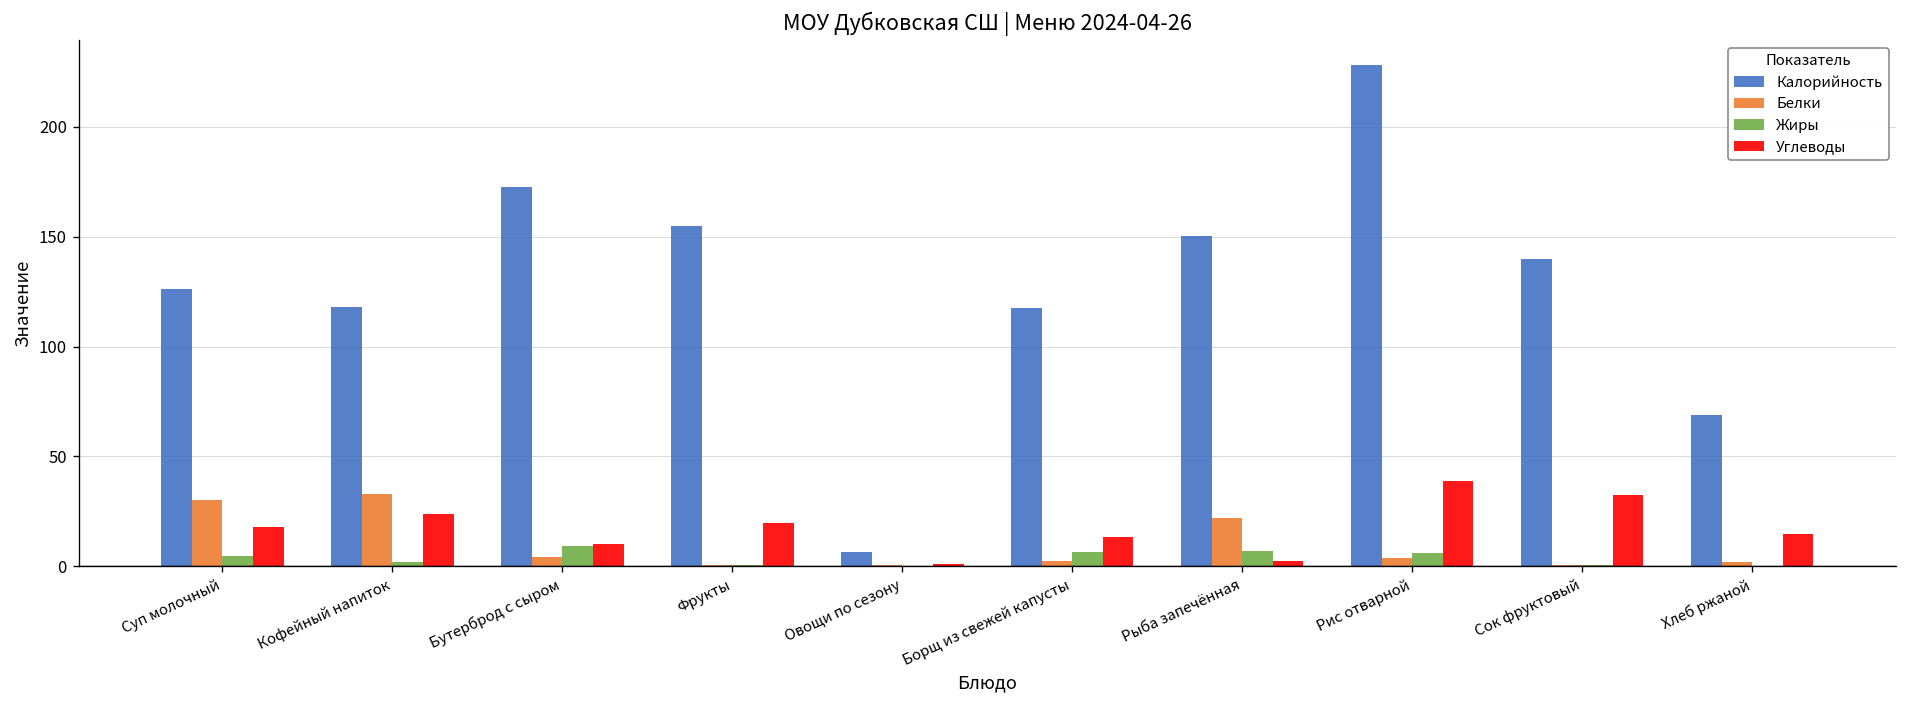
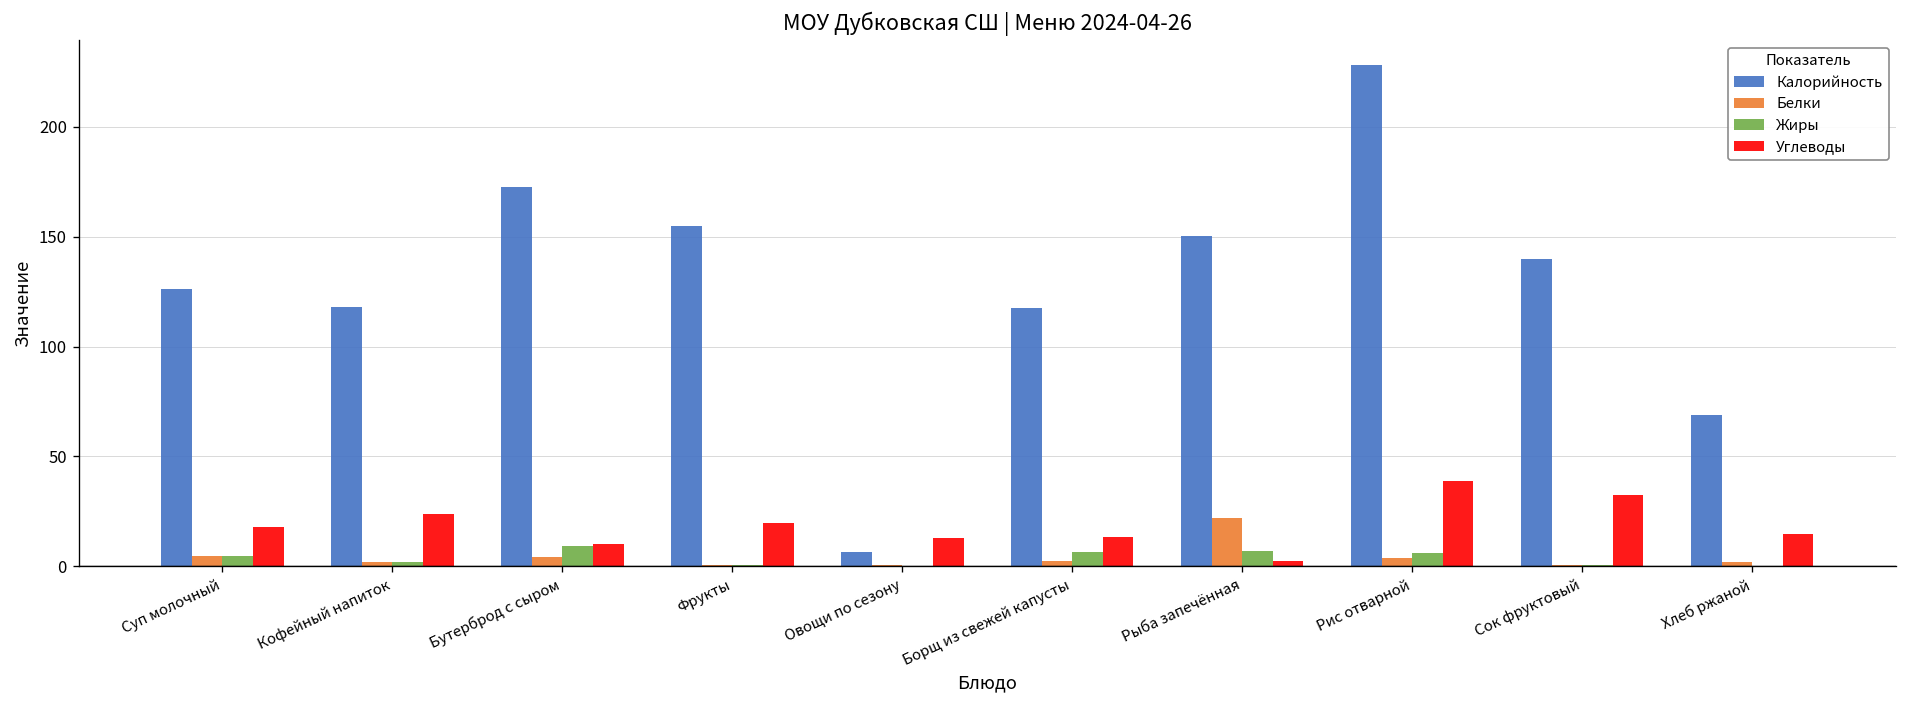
Белки, Суп молочный: 30 -> 4
Белки, Кофейный напиток: 33 -> 2
Углеводы, Овощи по сезону: 1 -> 13
